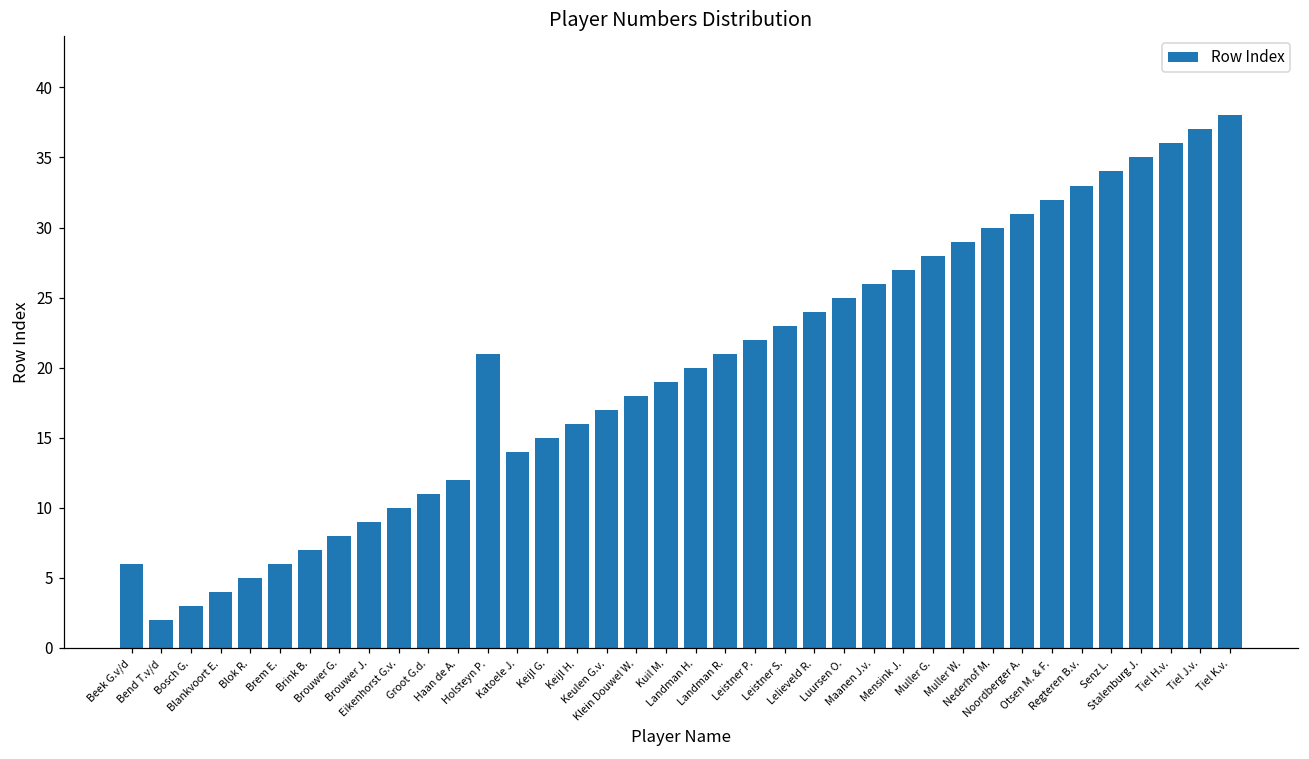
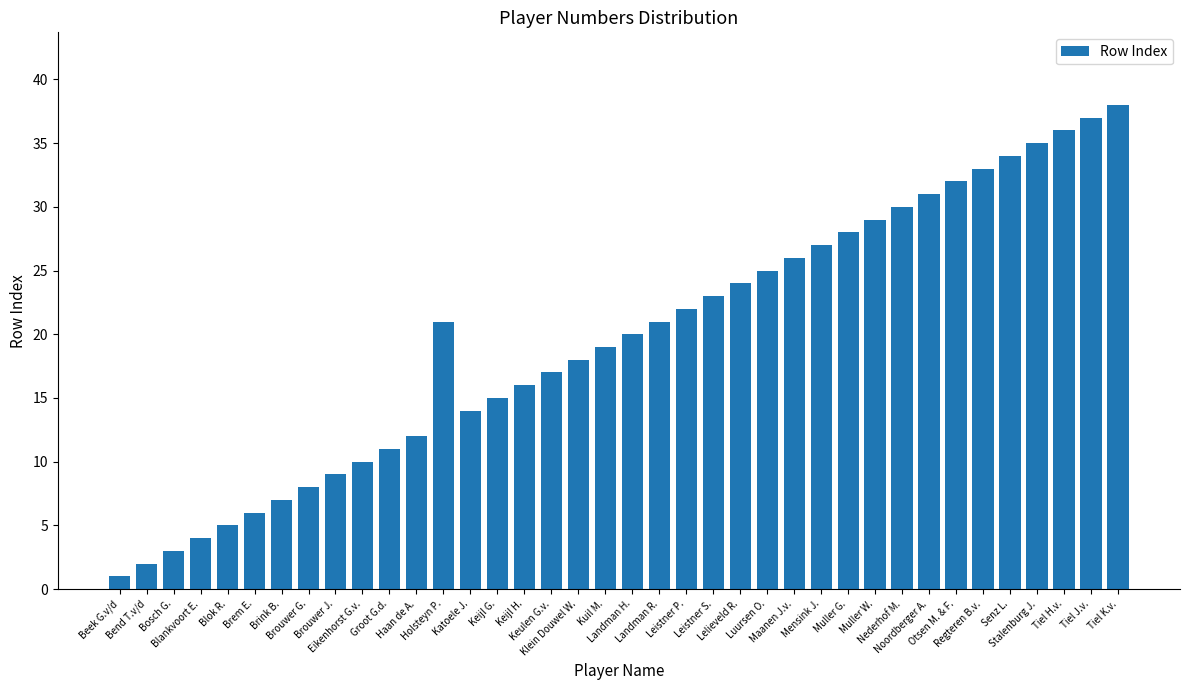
Beek G.v/d: 6 -> 1
